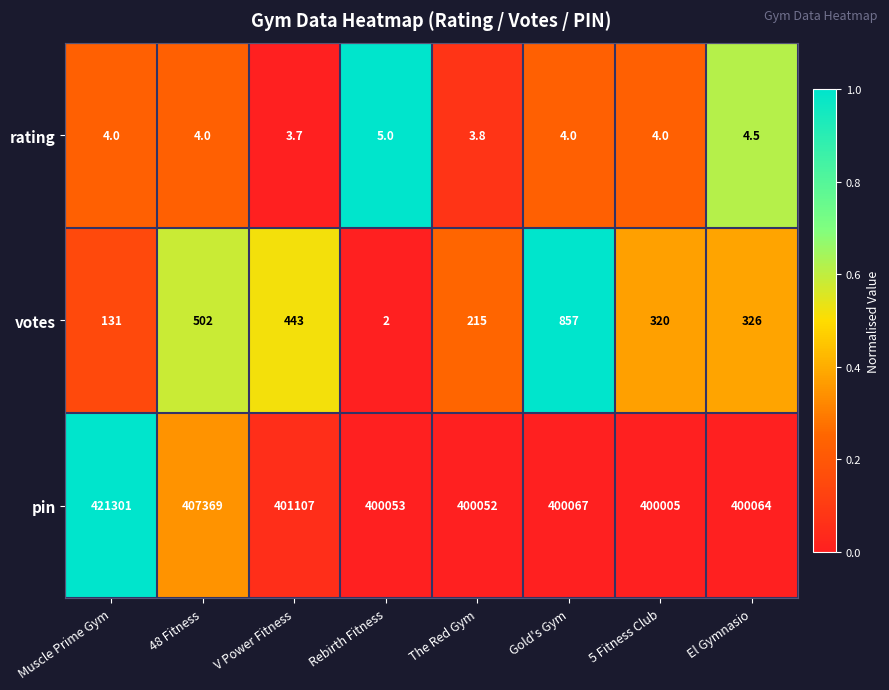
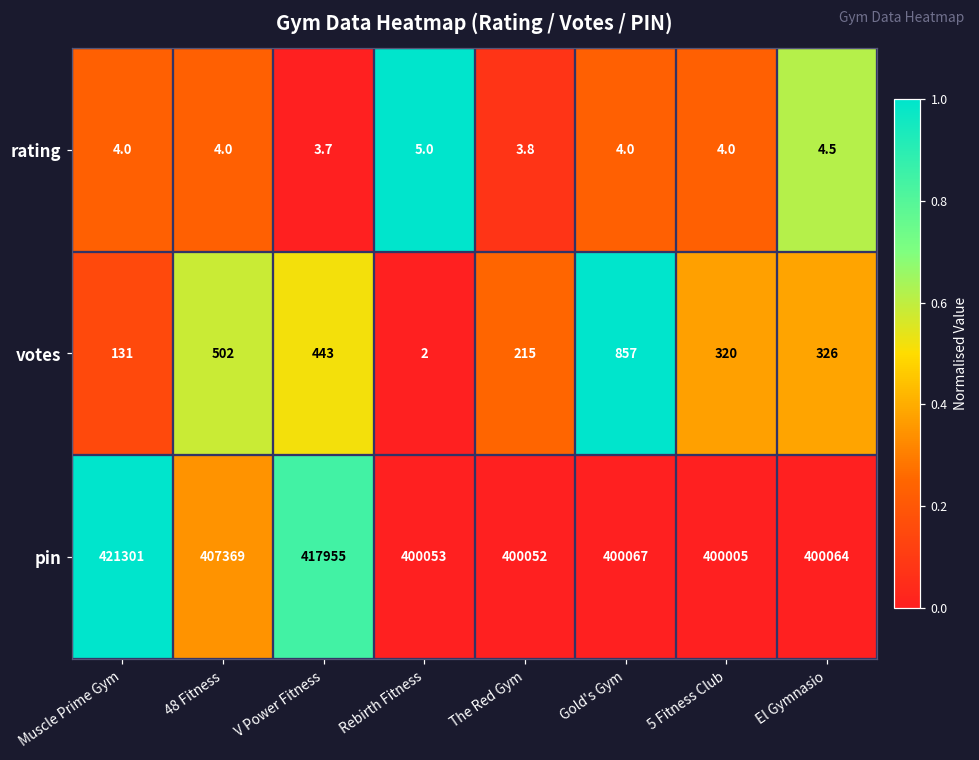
pin, V Power Fitness: 401107 -> 417955
